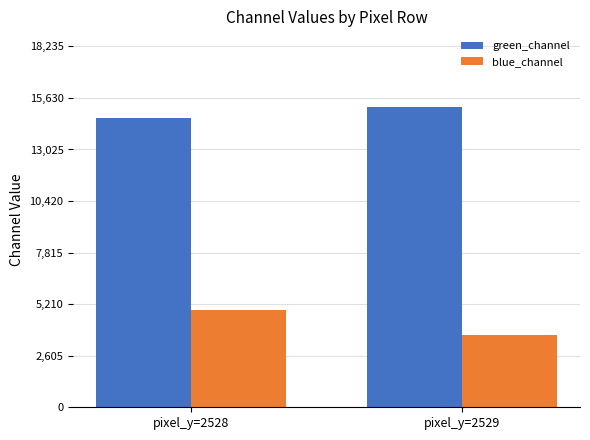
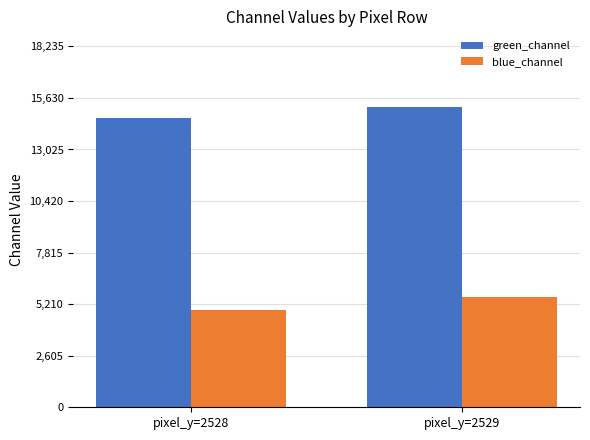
blue_channel, pixel_y=2529: 3,700 -> 5,600
